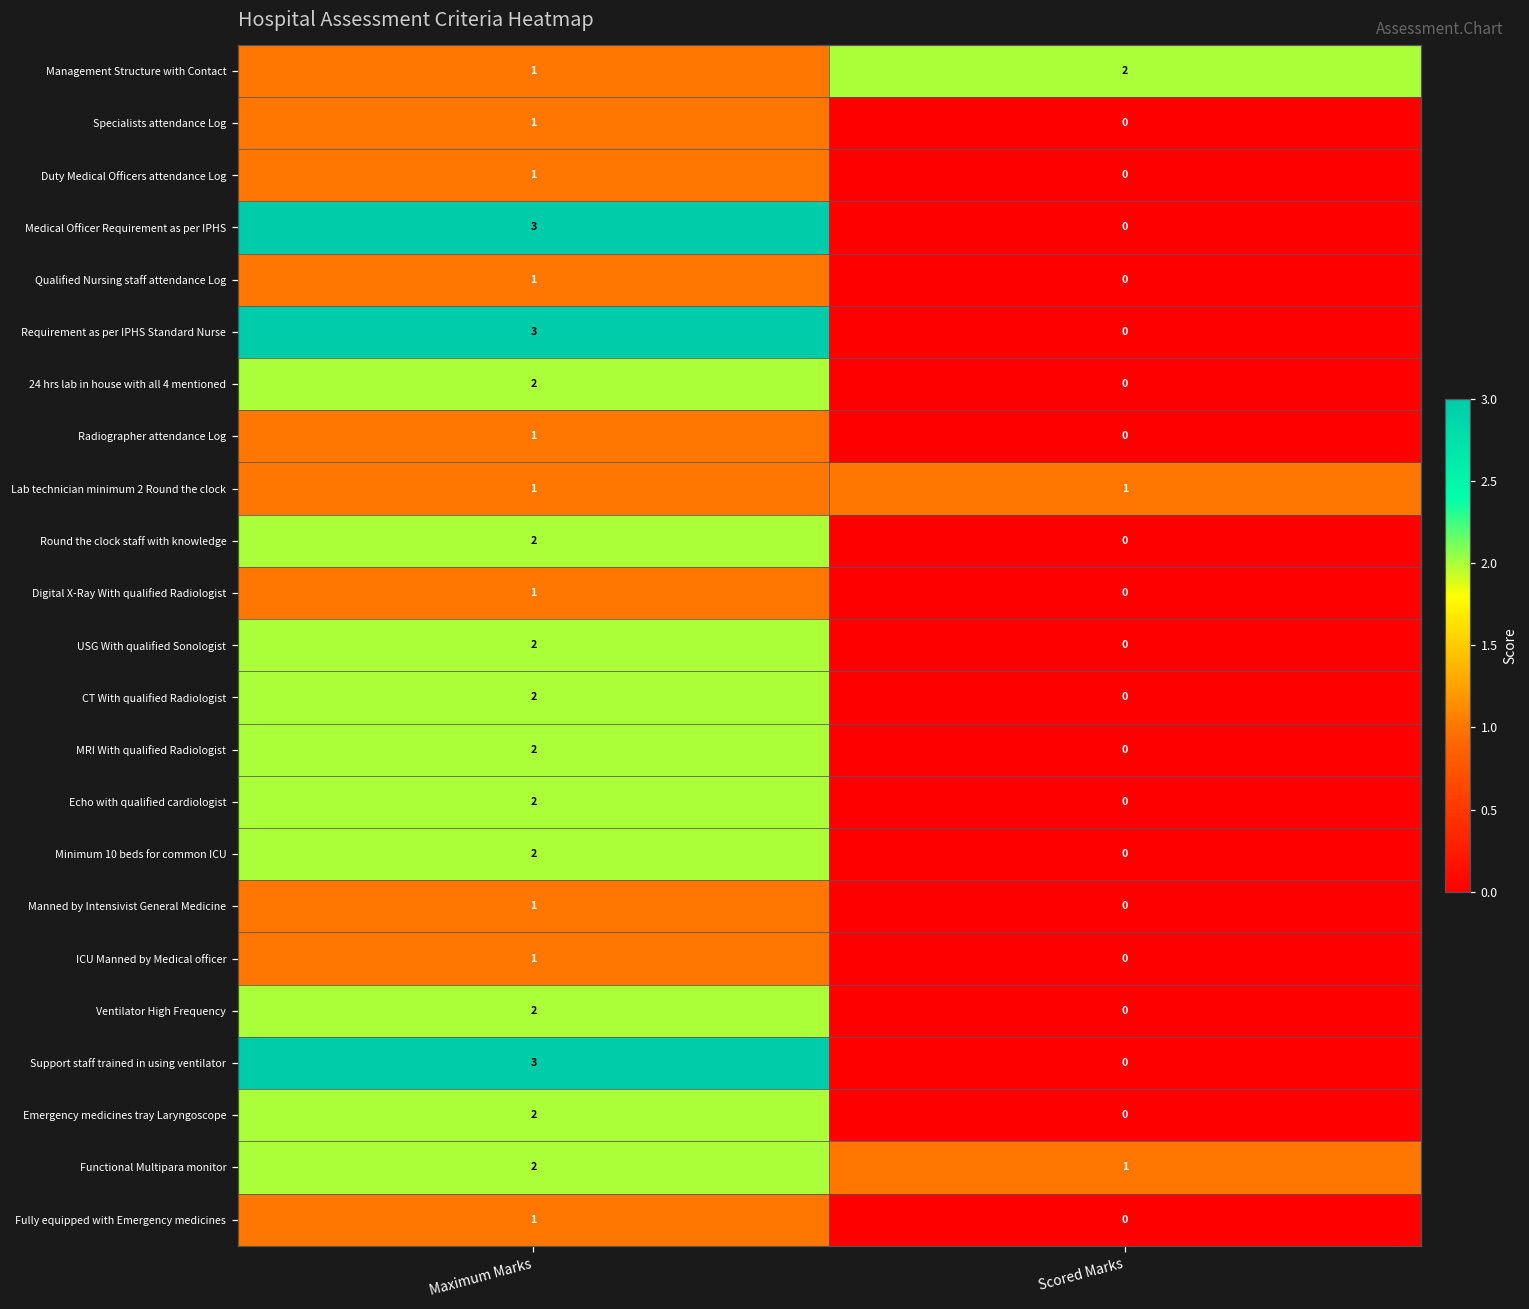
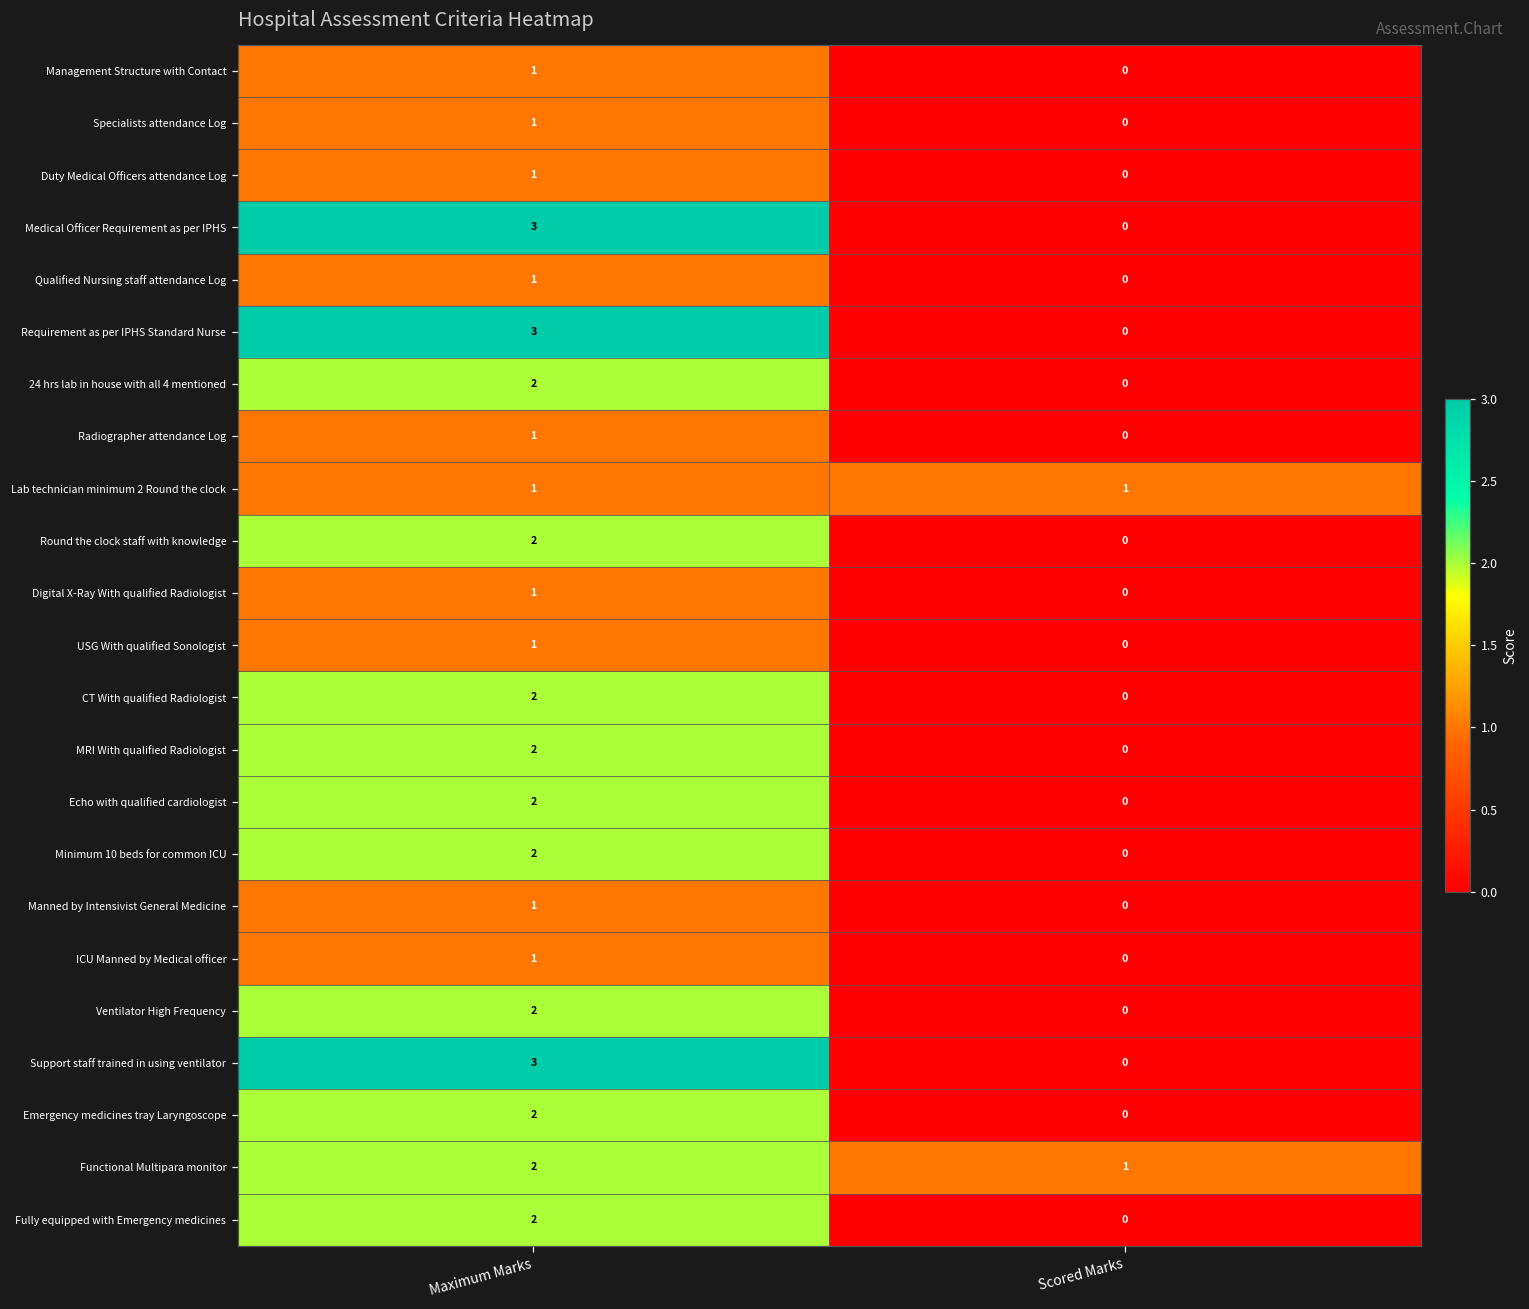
Management Structure with Contact, Scored Marks: 2 -> 0
USG With qualified Sonologist, Maximum Marks: 2 -> 1
Fully equipped with Emergency medicines, Maximum Marks: 1 -> 2
